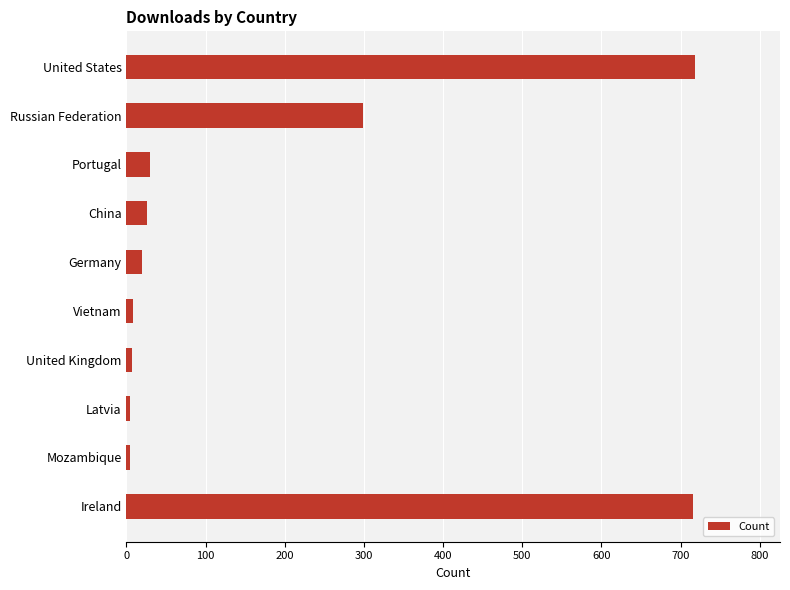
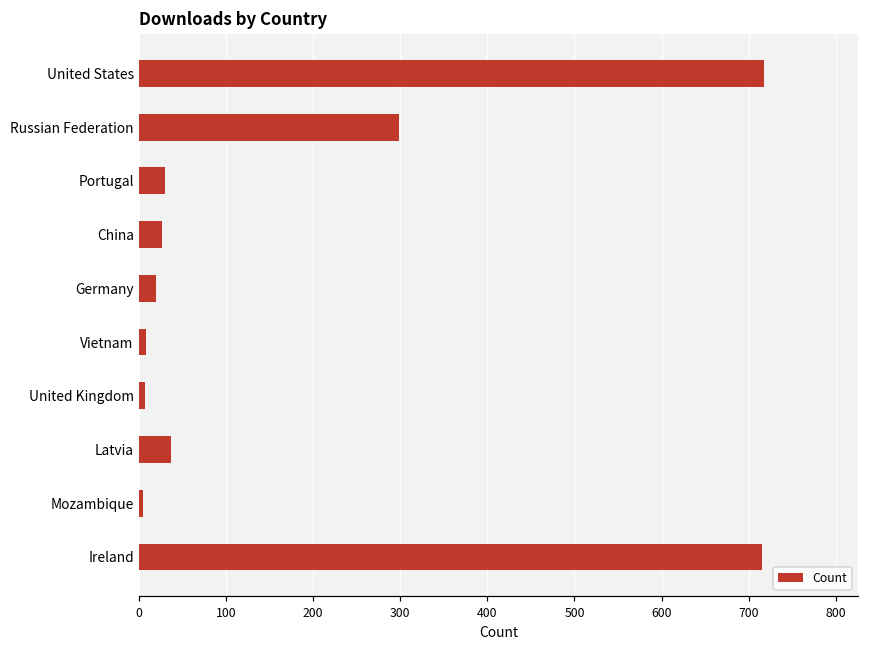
Latvia: 10 -> 40
